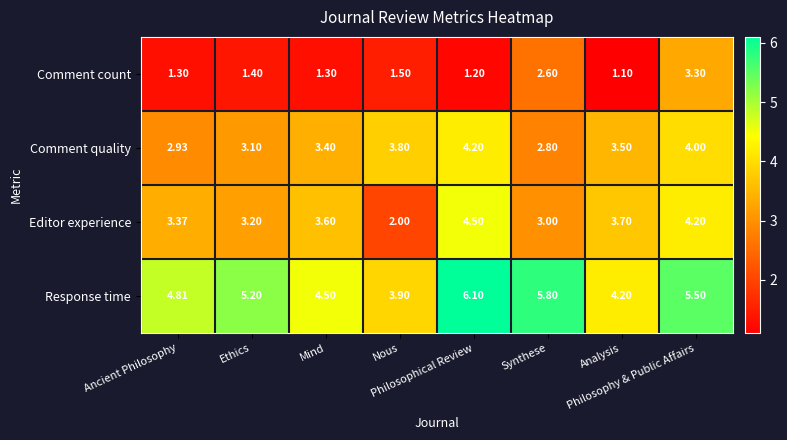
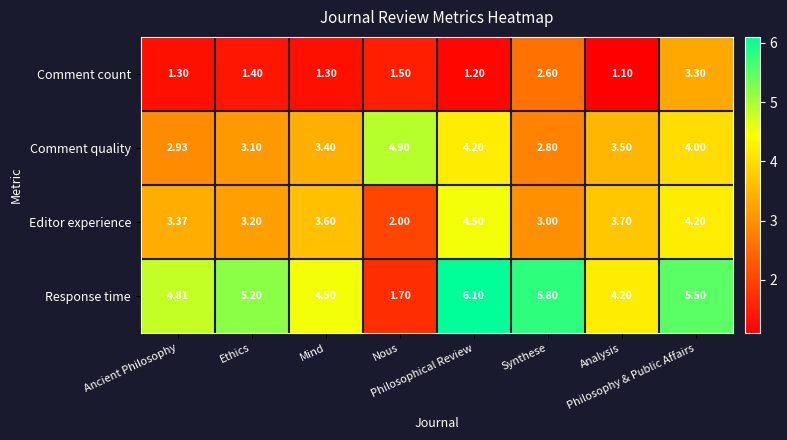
Comment quality, Nous: 3.80 -> 4.90
Response time, Nous: 3.90 -> 1.70
